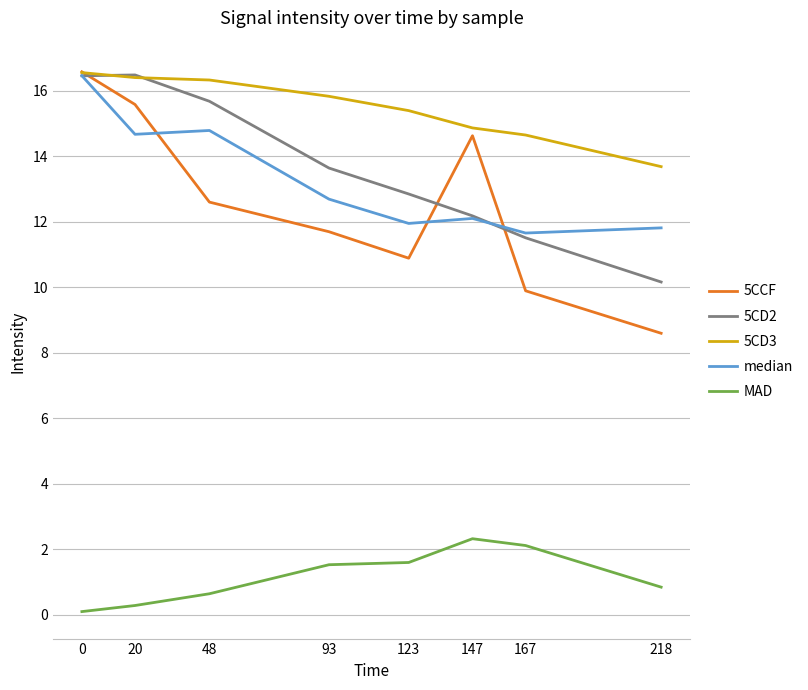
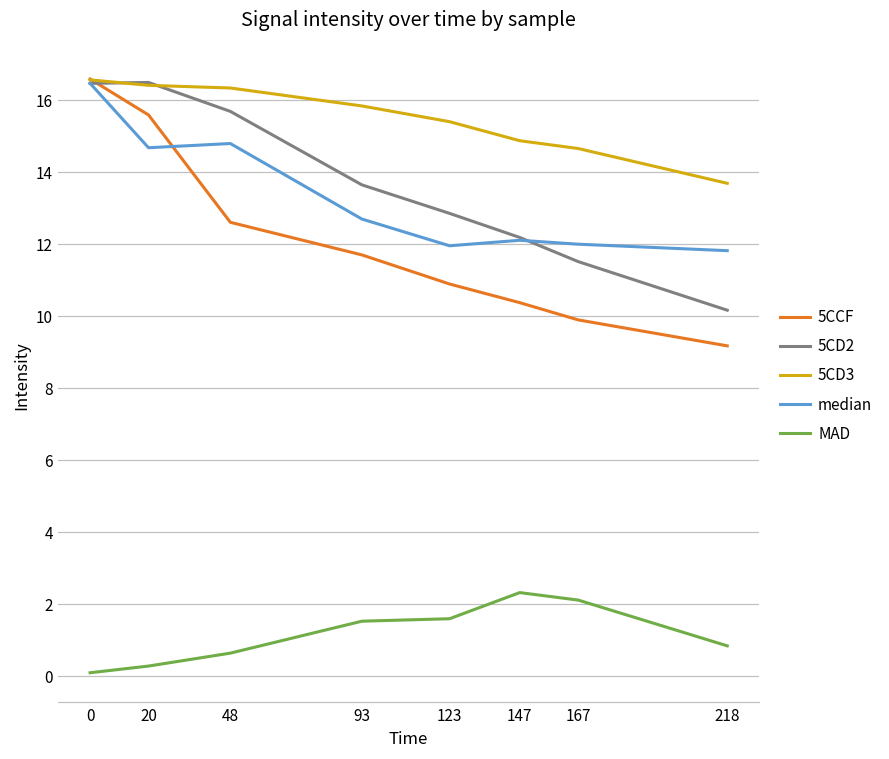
5CCF, 147: 14.6 -> 10.4
median, 167: 11.7 -> 12.0
5CCF, 218: 8.6 -> 9.2
